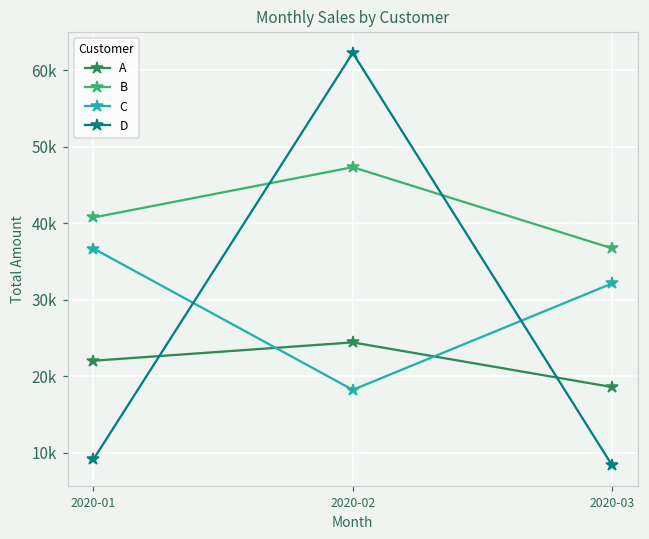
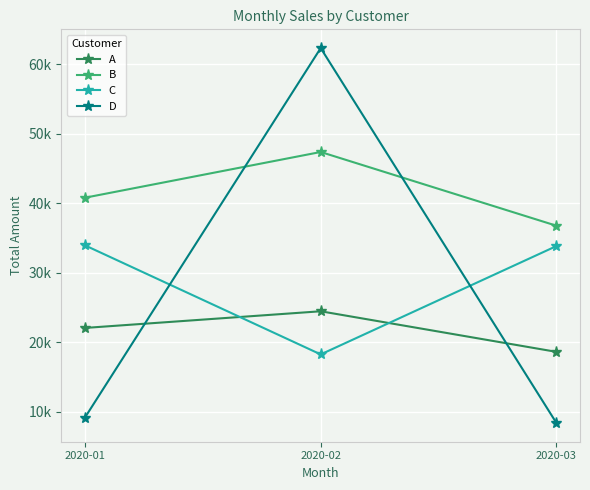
C, 2020-01: 37000 -> 34000
C, 2020-03: 32000 -> 34000
